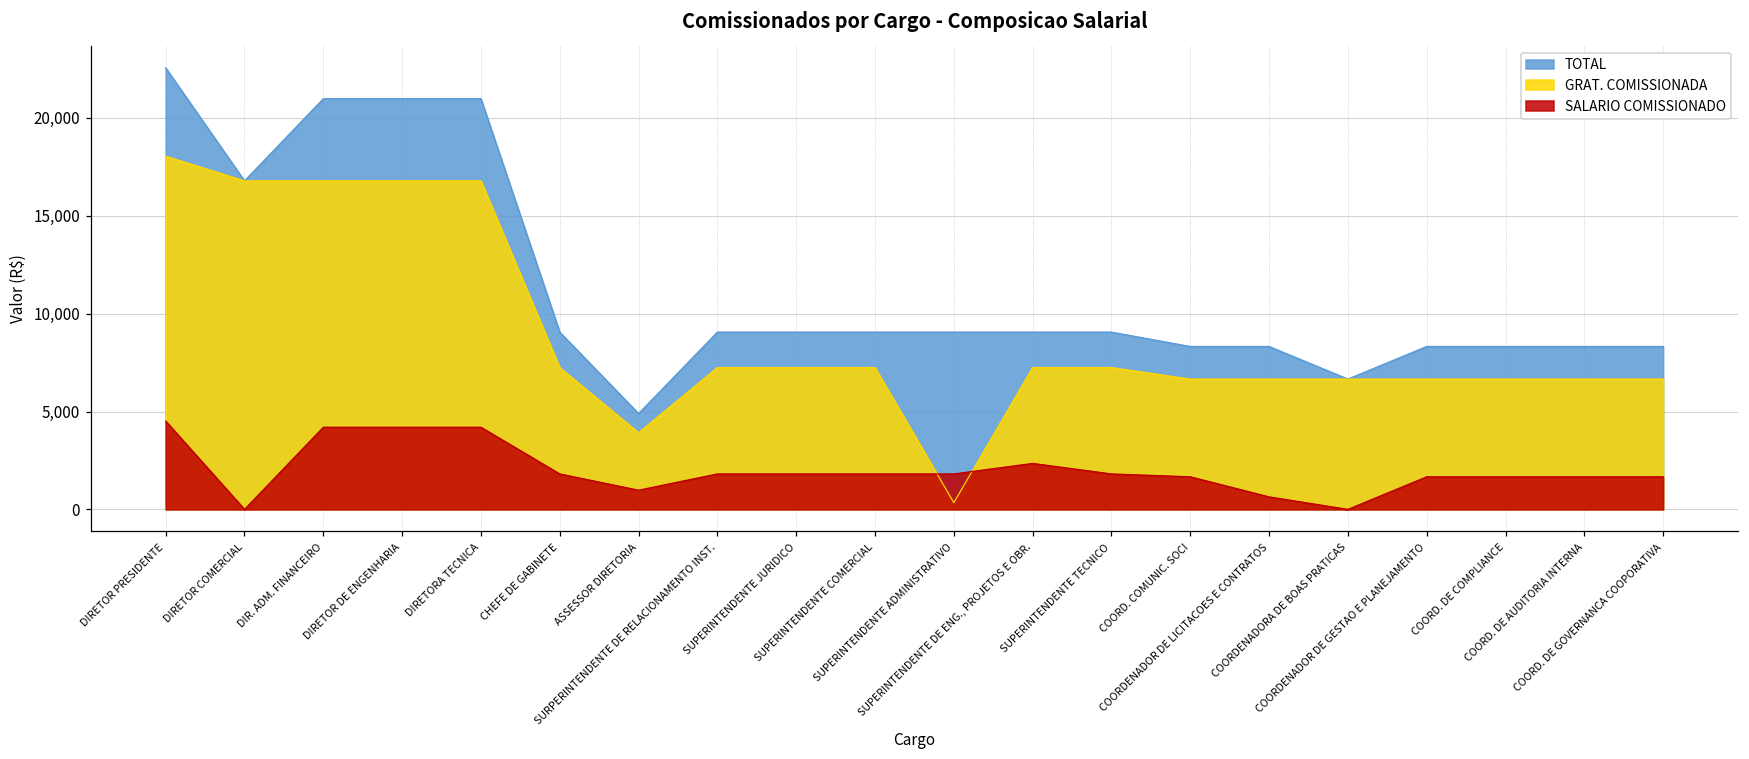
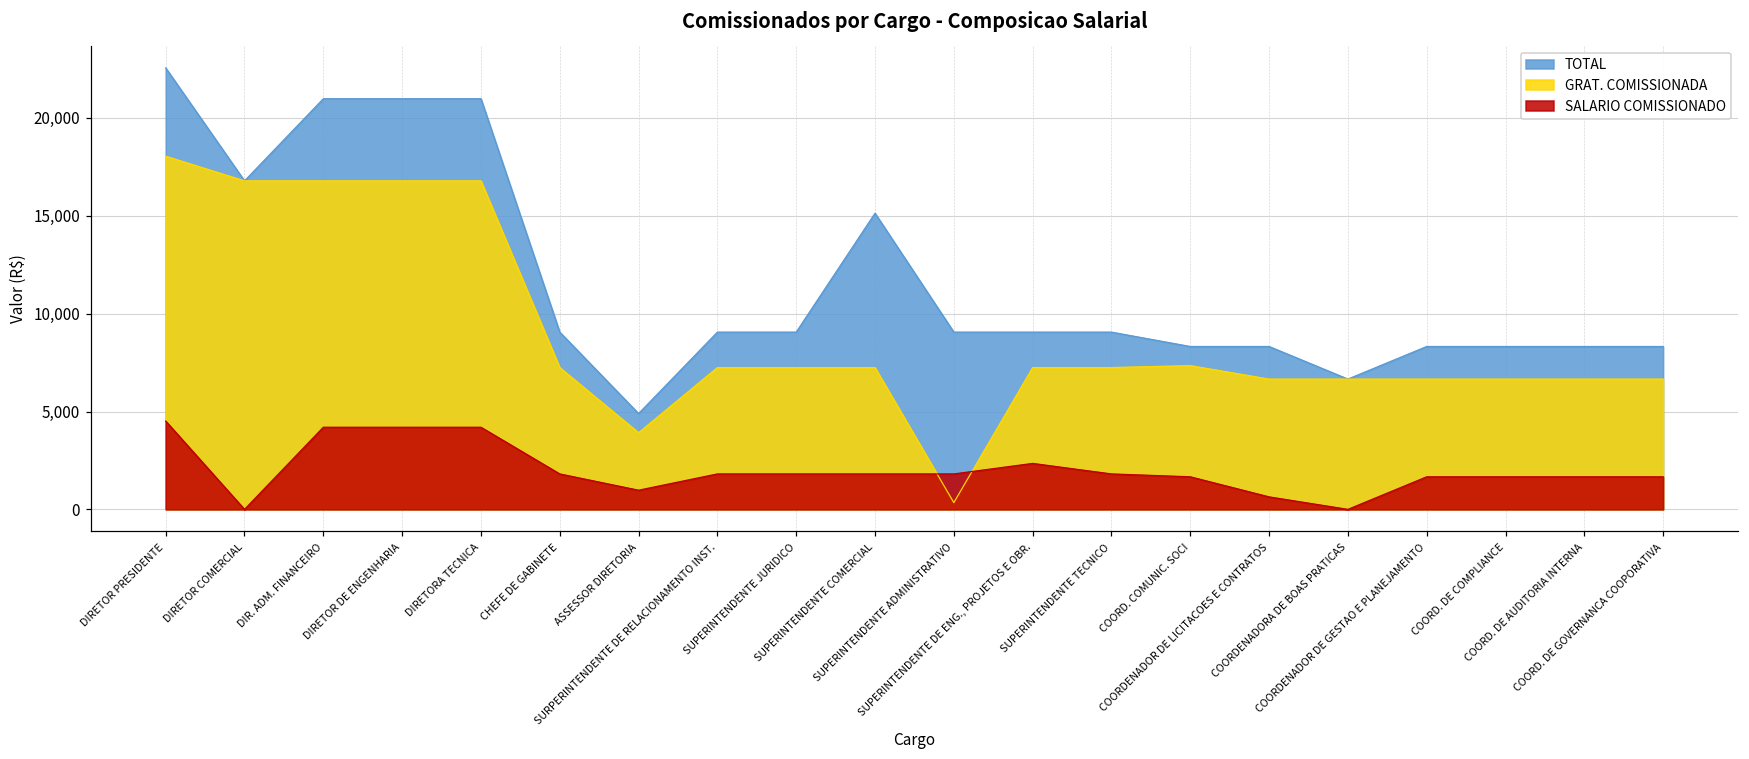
TOTAL, SUPERINTENDENTE COMERCIAL: 9,100 -> 15,100
GRAT. COMISSIONADA, COORD. COMUNIC. SOCI: 6,700 -> 7,300
